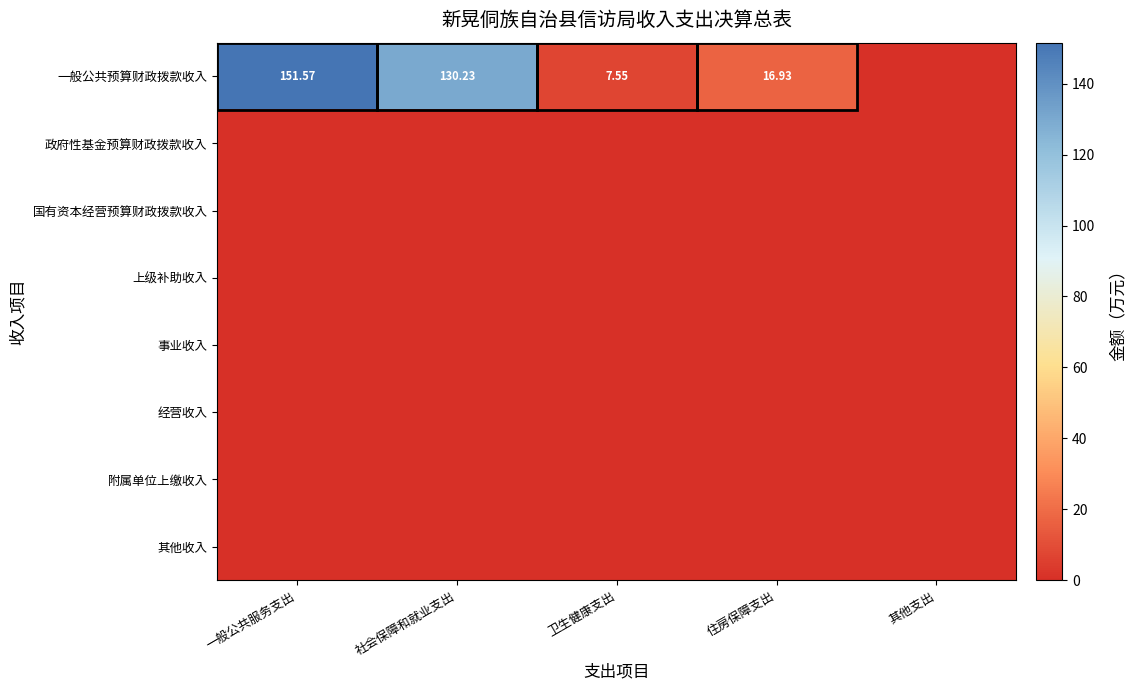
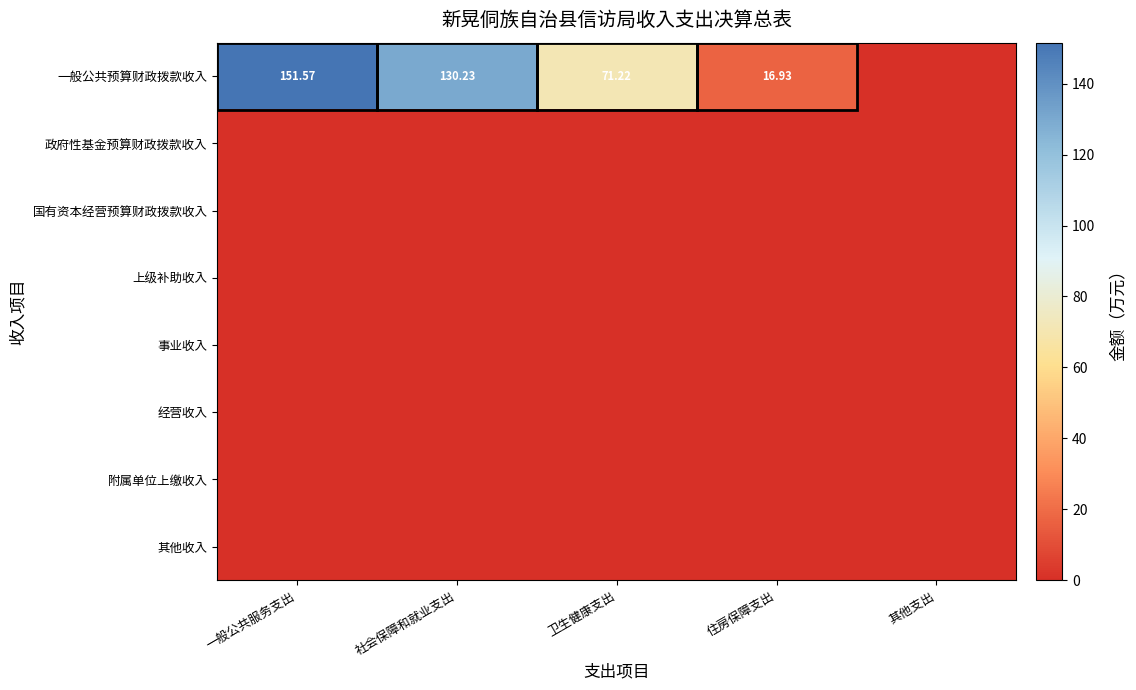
一般公共预算财政拨款收入, 卫生健康支出: 7.55 -> 71.22
